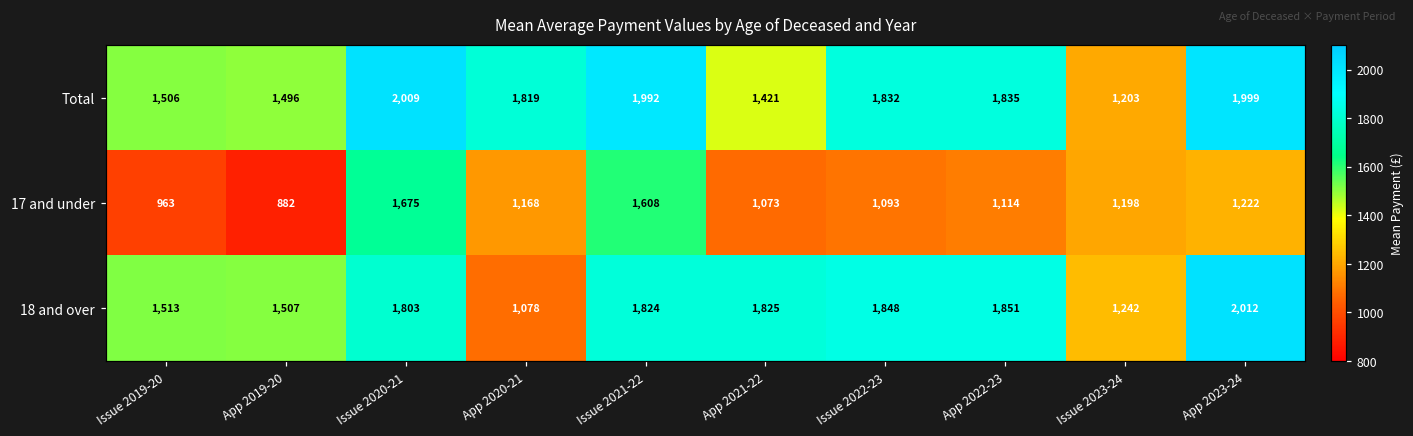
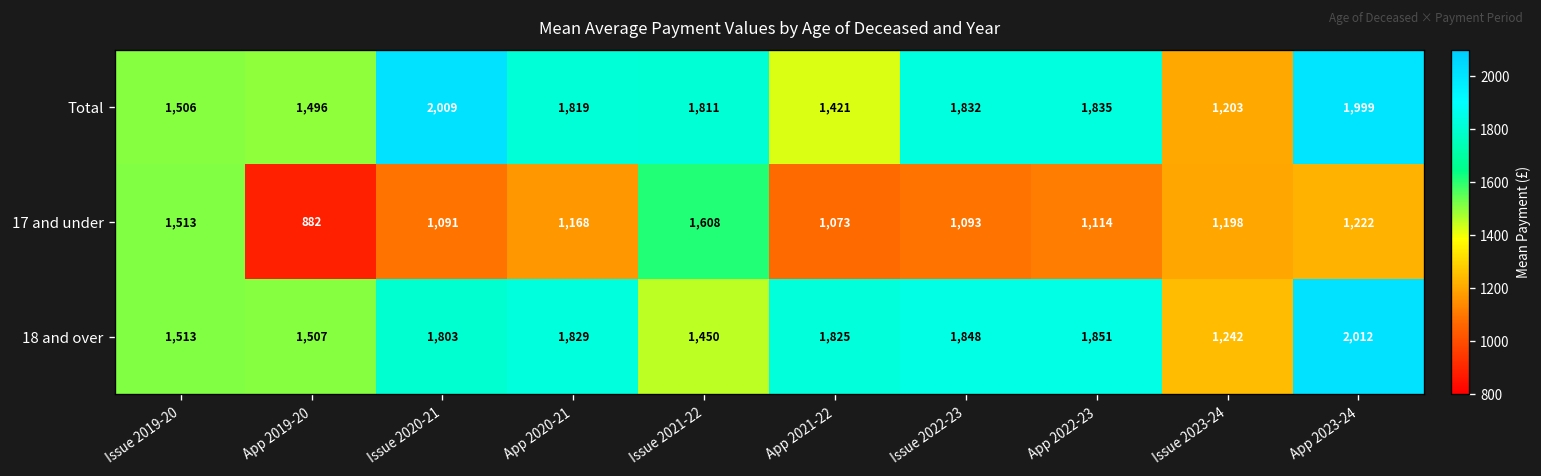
Total, Issue 2021-22: 1,992 -> 1,811
17 and under, Issue 2019-20: 963 -> 1,513
17 and under, Issue 2020-21: 1,675 -> 1,091
18 and over, App 2020-21: 1,078 -> 1,829
18 and over, Issue 2021-22: 1,824 -> 1,450
